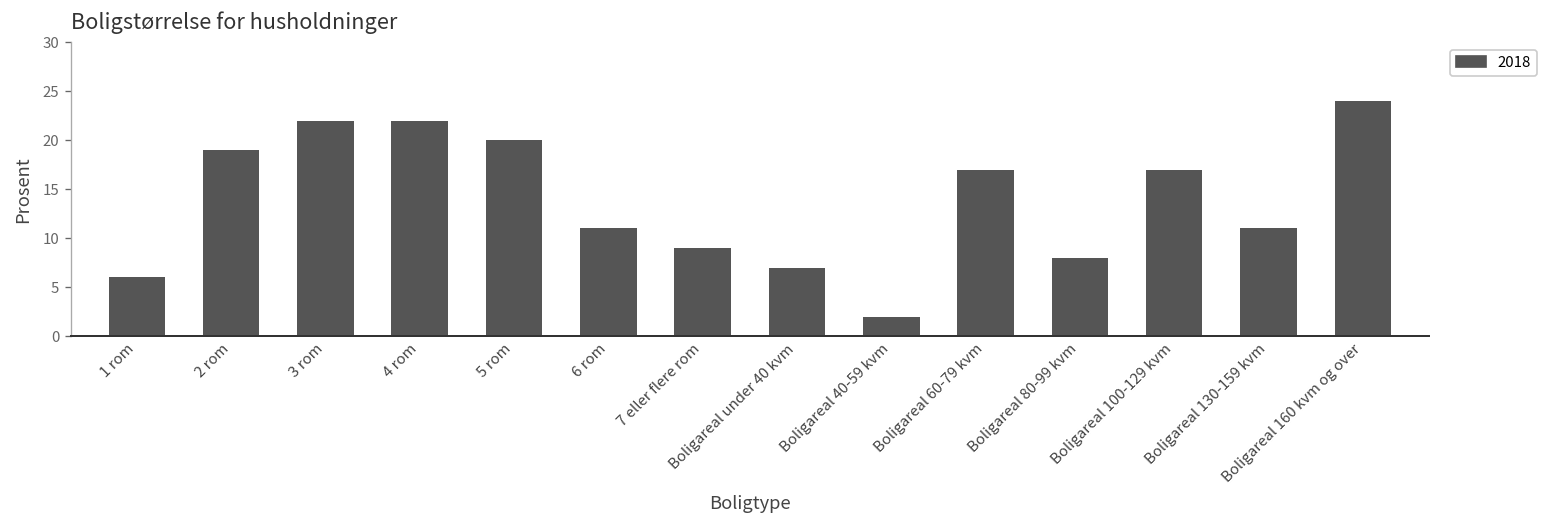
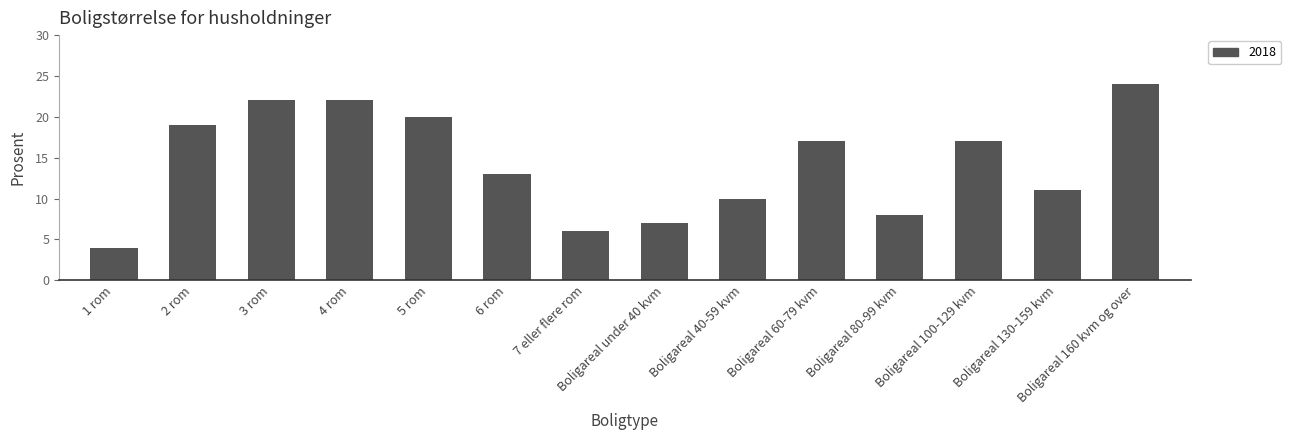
1 rom: 6 -> 4
6 rom: 11 -> 13
7 eller flere rom: 9 -> 6
Boligareal 40-59 kvm: 2 -> 10
